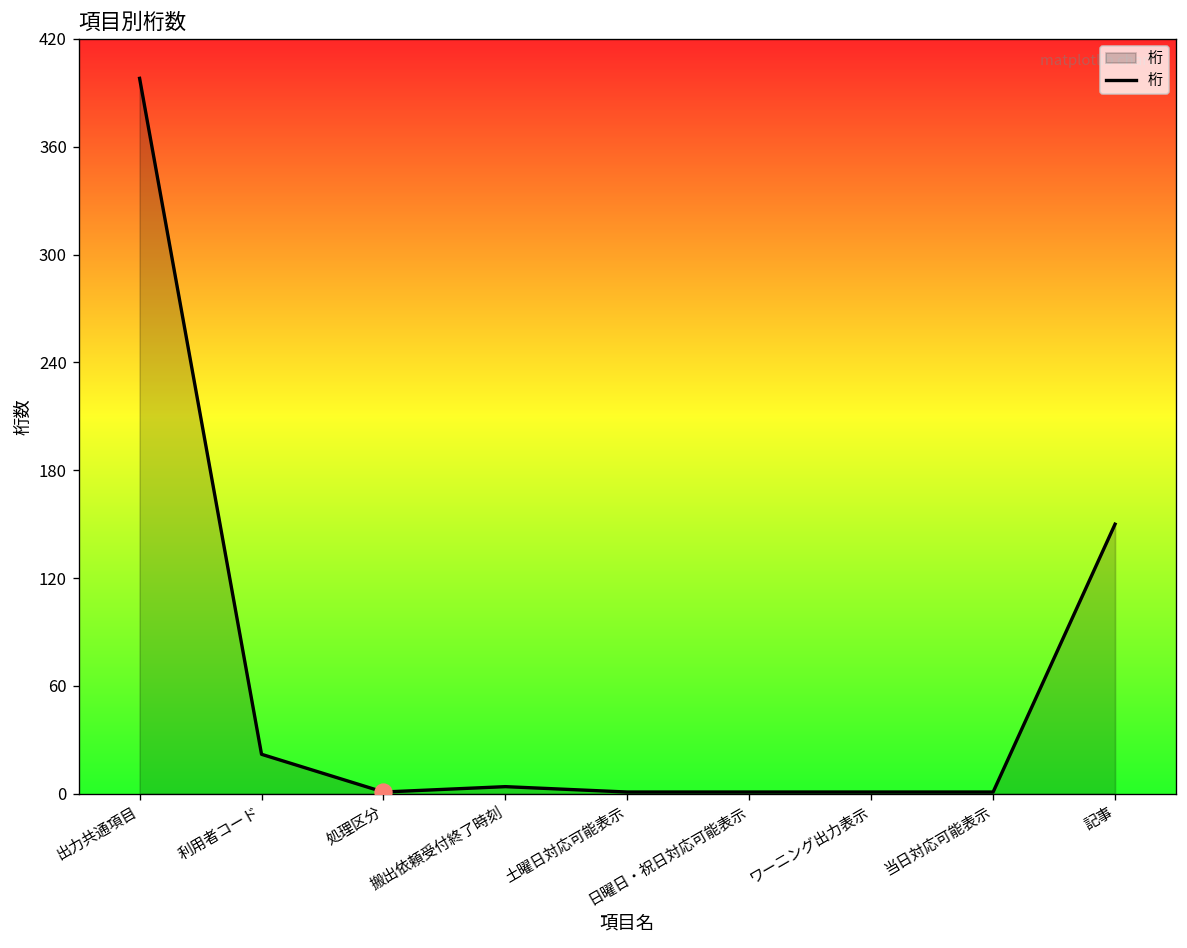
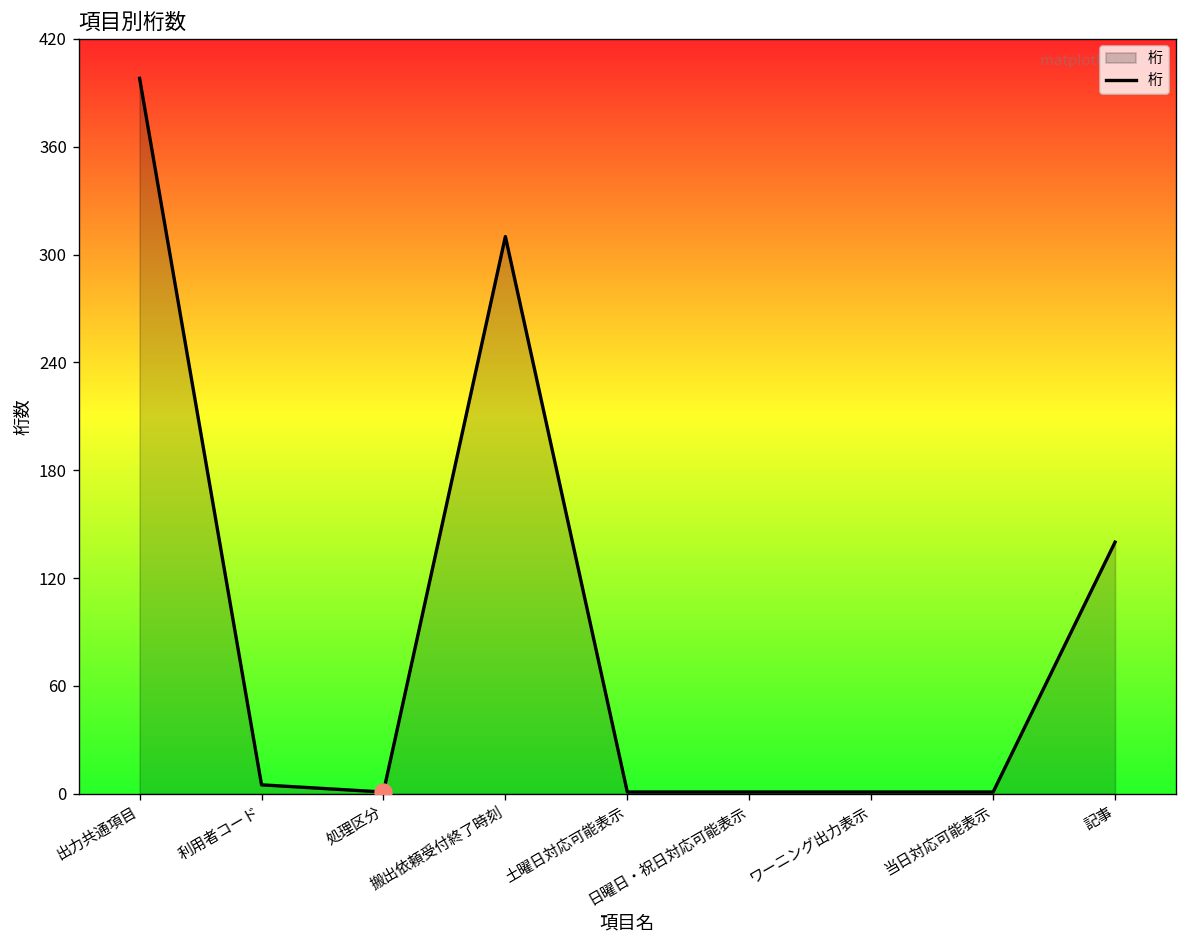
桁, 利用者コード: 22 -> 5
桁, 搬出依頼受付終了時刻: 4 -> 310
桁, 記事: 150 -> 140
